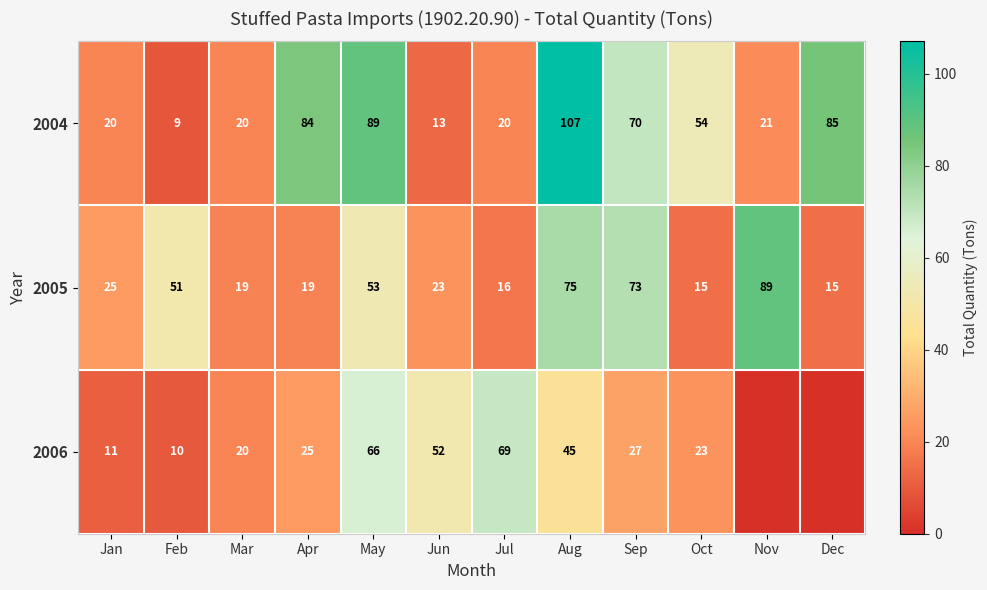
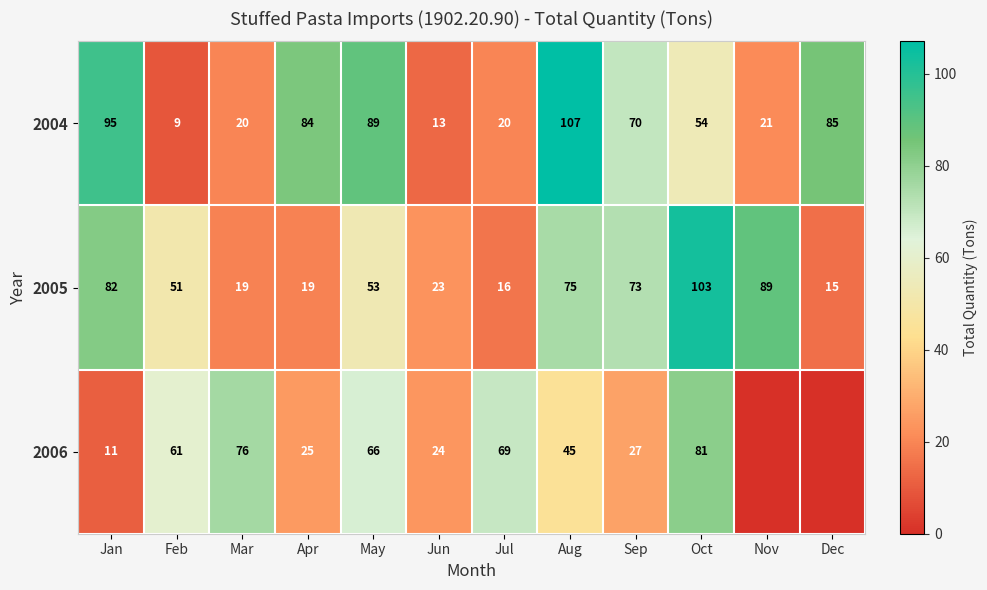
2004, Jan: 20 -> 95
2005, Jan: 25 -> 82
2005, Oct: 15 -> 103
2006, Feb: 10 -> 61
2006, Mar: 20 -> 76
2006, Jun: 52 -> 24
2006, Oct: 23 -> 81
